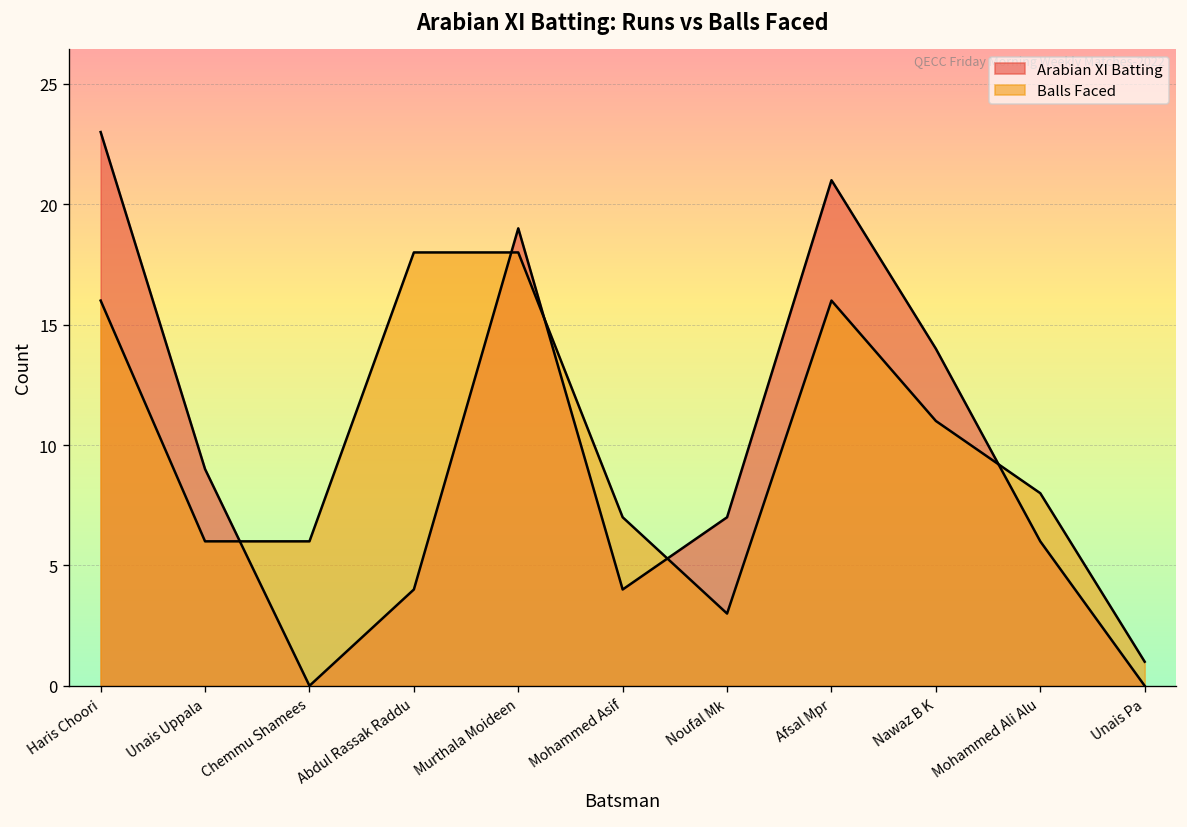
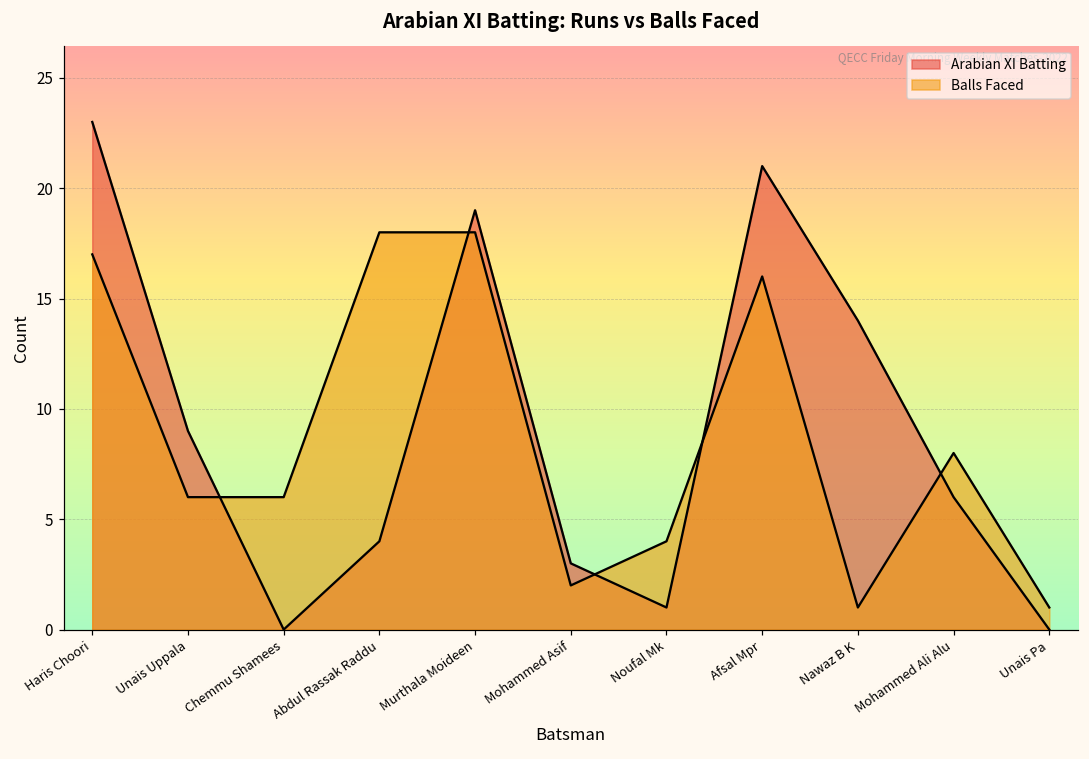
Balls Faced, Haris Choori: 16 -> 17
Arabian XI Batting, Mohammed Asif: 4 -> 3
Balls Faced, Mohammed Asif: 7 -> 2
Arabian XI Batting, Noufal Mk: 7 -> 1
Balls Faced, Noufal Mk: 3 -> 4
Balls Faced, Nawaz B K: 11 -> 1
